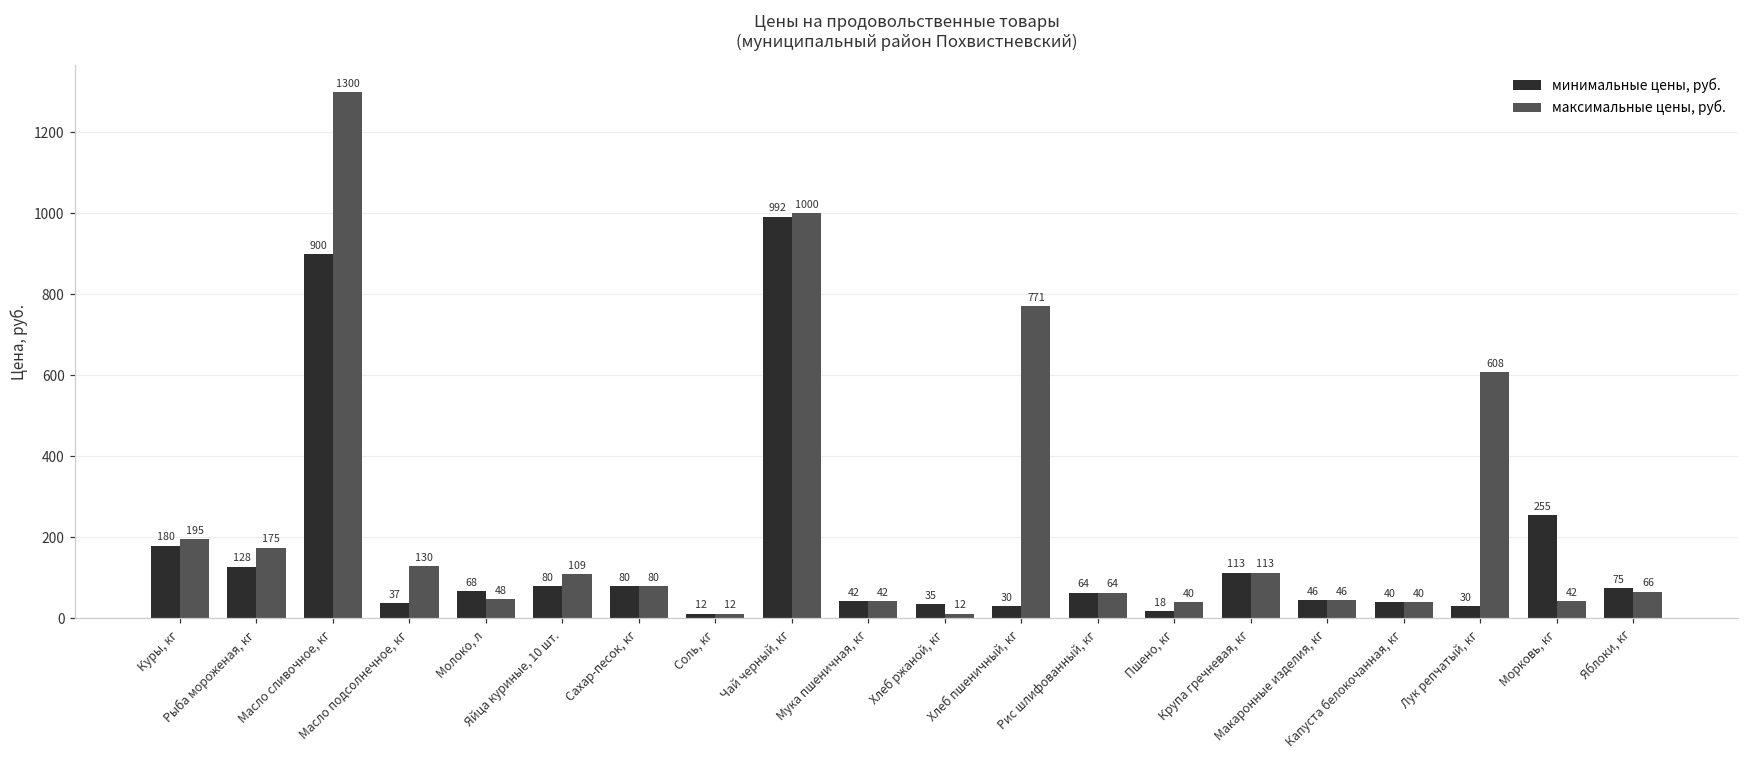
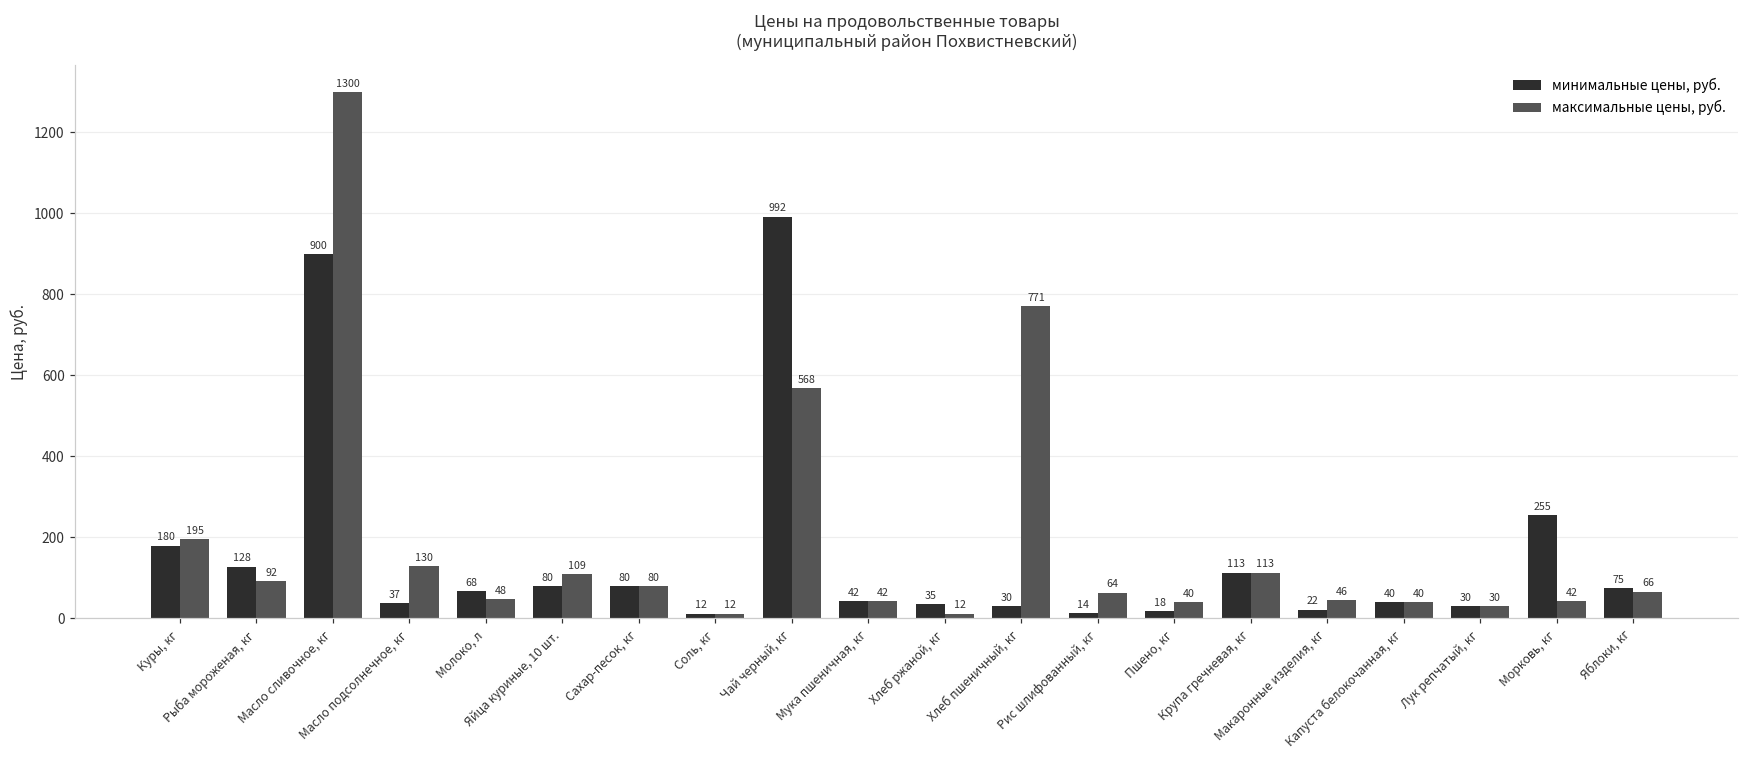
максимальные цены, руб., Рыба мороженая, кг: 175 -> 92
максимальные цены, руб., Чай черный, кг: 1000 -> 568
минимальные цены, руб., Рис шлифованный, кг: 64 -> 14
минимальные цены, руб., Макаронные изделия, кг: 46 -> 22
максимальные цены, руб., Лук репчатый, кг: 608 -> 30
